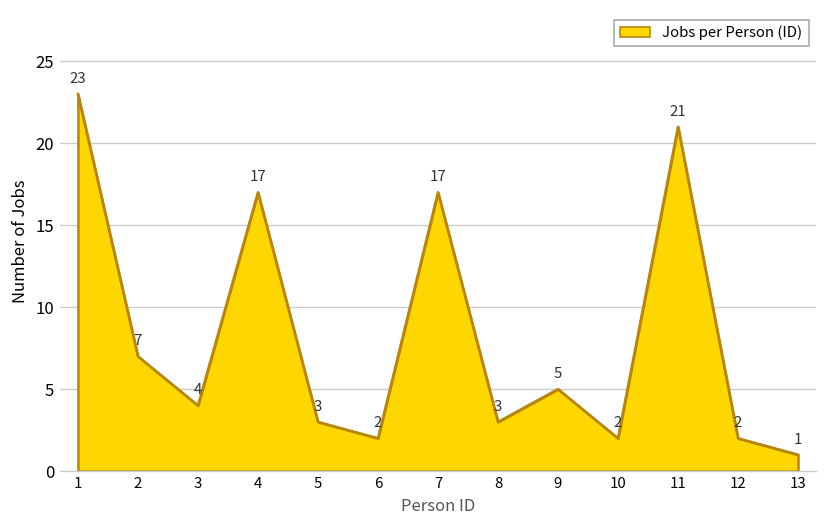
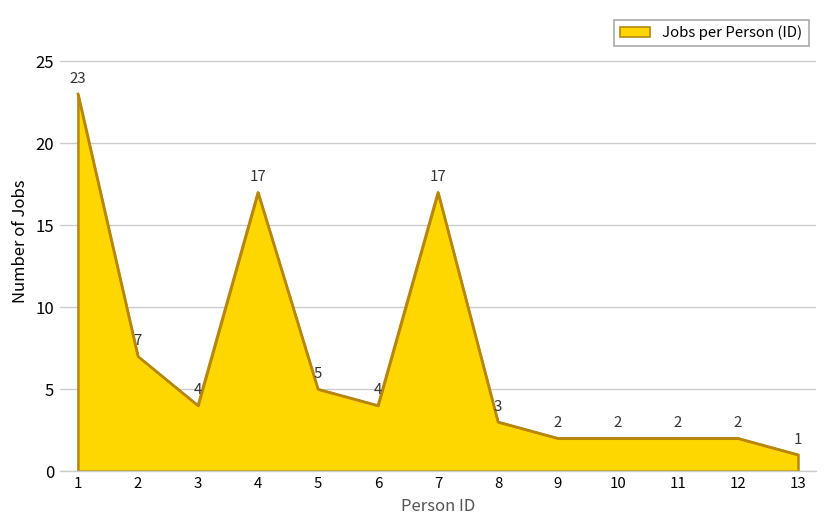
5: 3 -> 5
6: 2 -> 4
9: 5 -> 2
11: 21 -> 2
